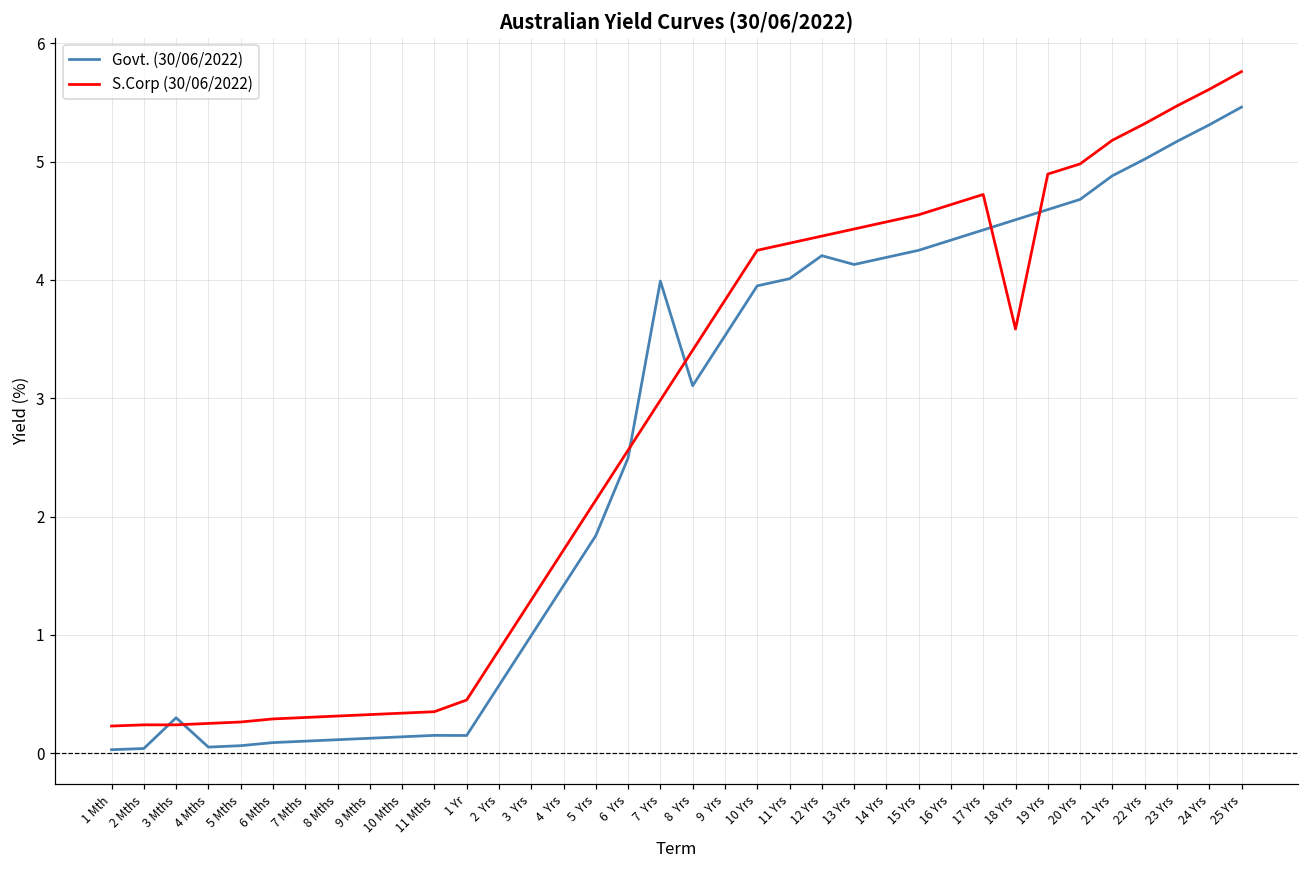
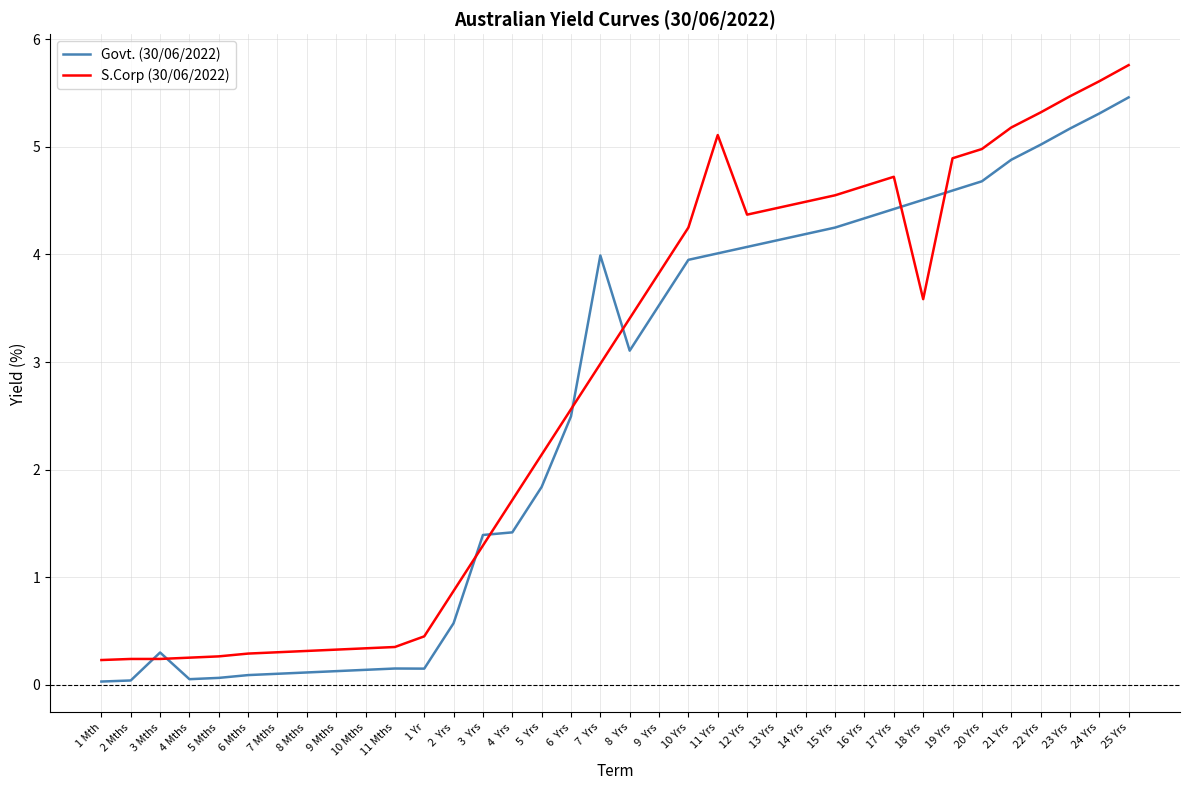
Govt. (30/06/2022), 3 Yrs: 0.99 -> 1.39
S.Corp (30/06/2022), 11 Yrs: 4.31 -> 5.11
Govt. (30/06/2022), 12 Yrs: 4.20 -> 4.07
